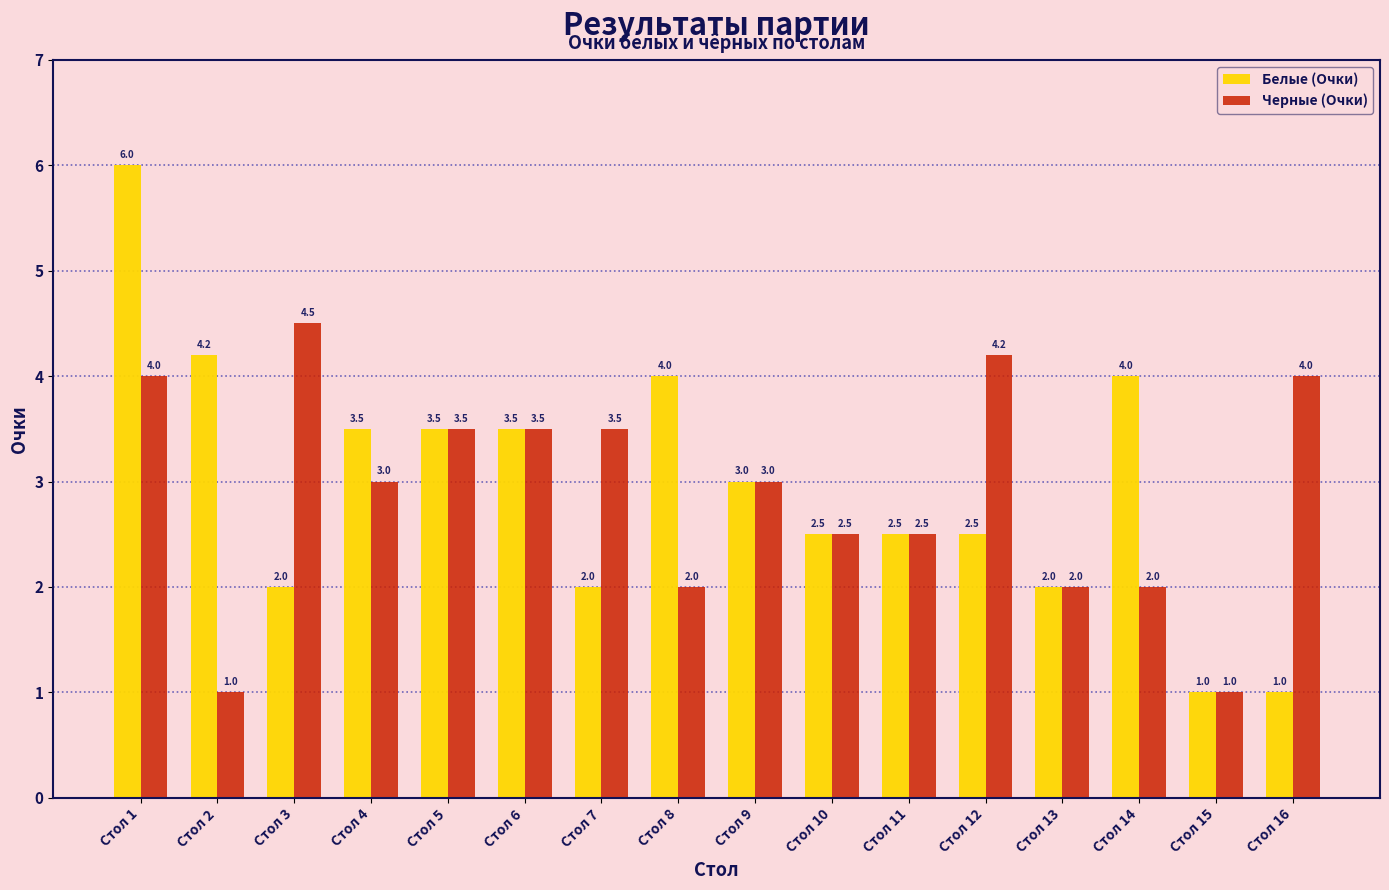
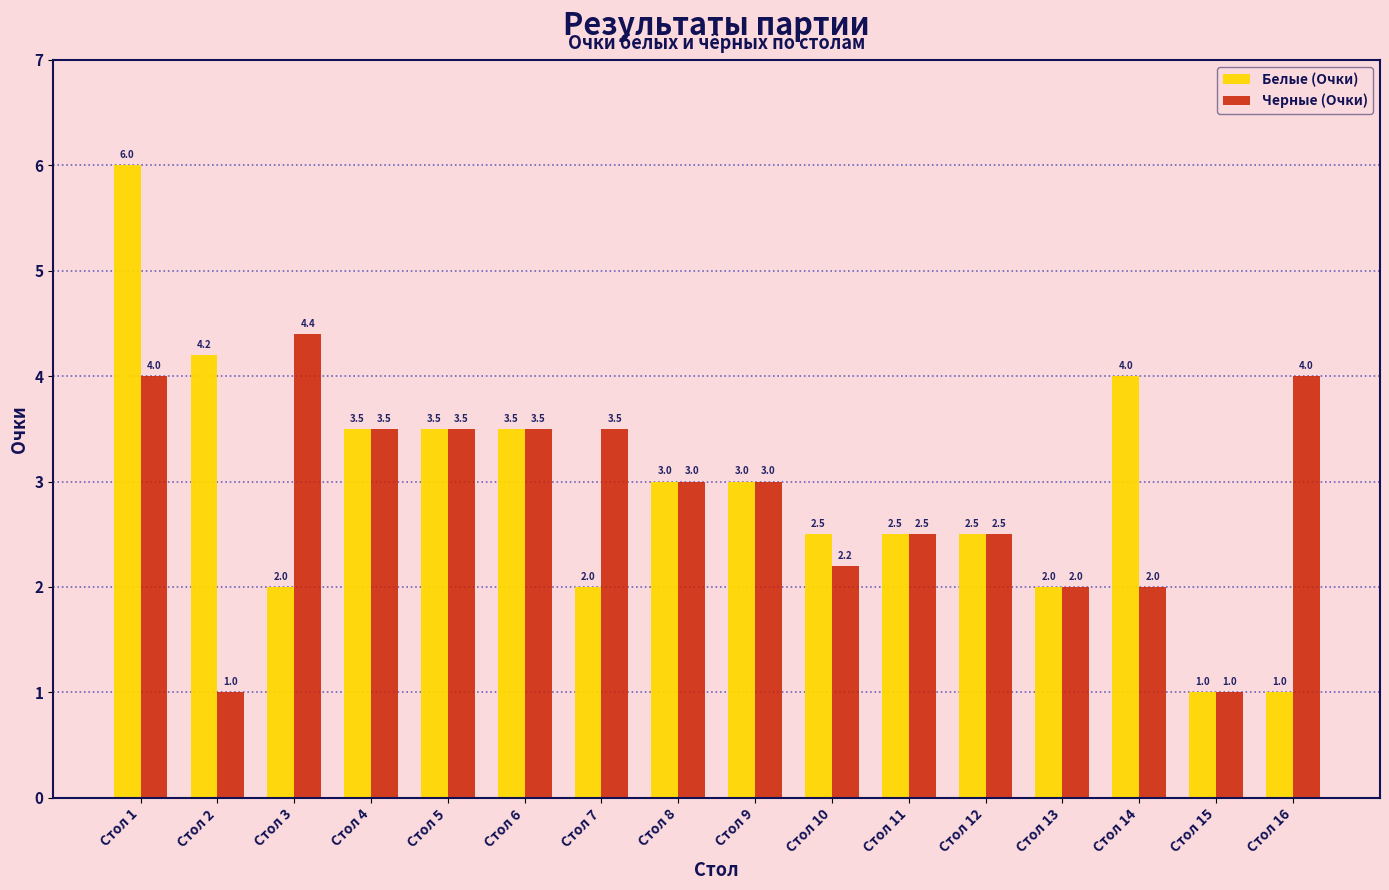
Черные (Очки), Стол 3: 4.5 -> 4.4
Черные (Очки), Стол 4: 3.0 -> 3.5
Белые (Очки), Стол 8: 4.0 -> 3.0
Черные (Очки), Стол 8: 2.0 -> 3.0
Черные (Очки), Стол 10: 2.5 -> 2.2
Черные (Очки), Стол 12: 4.2 -> 2.5
